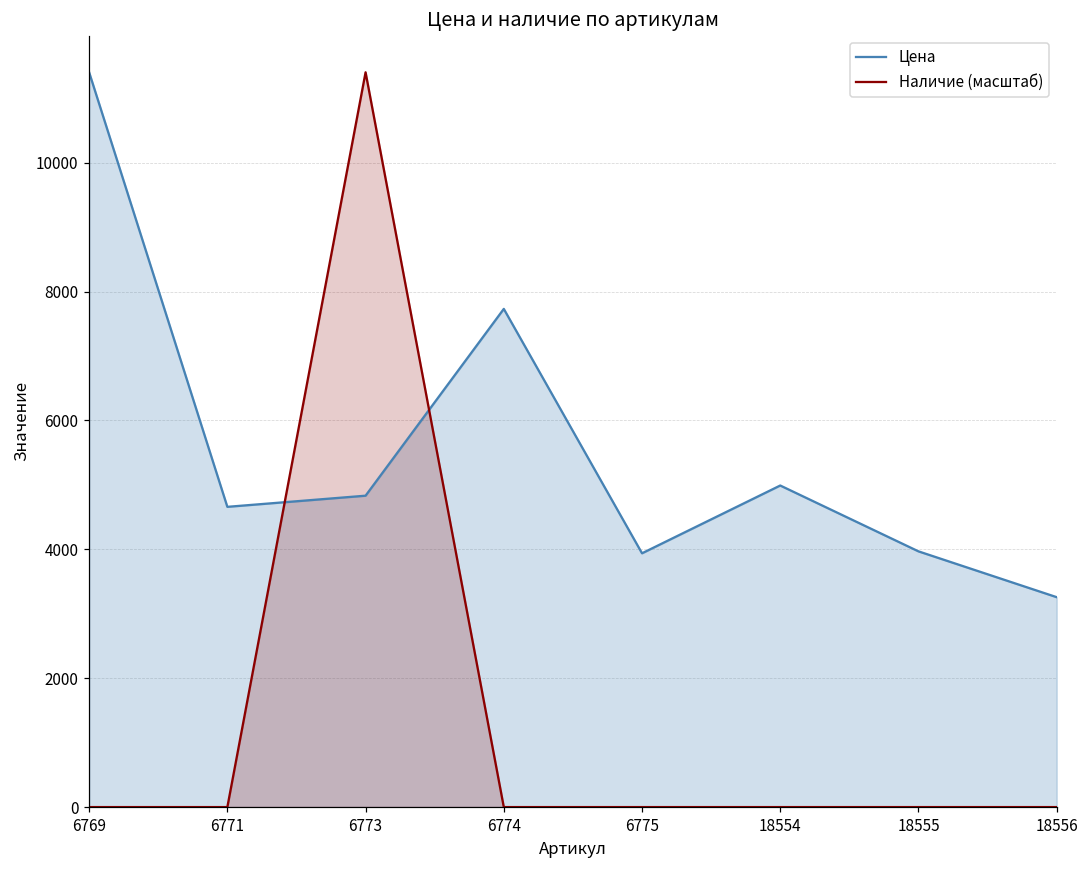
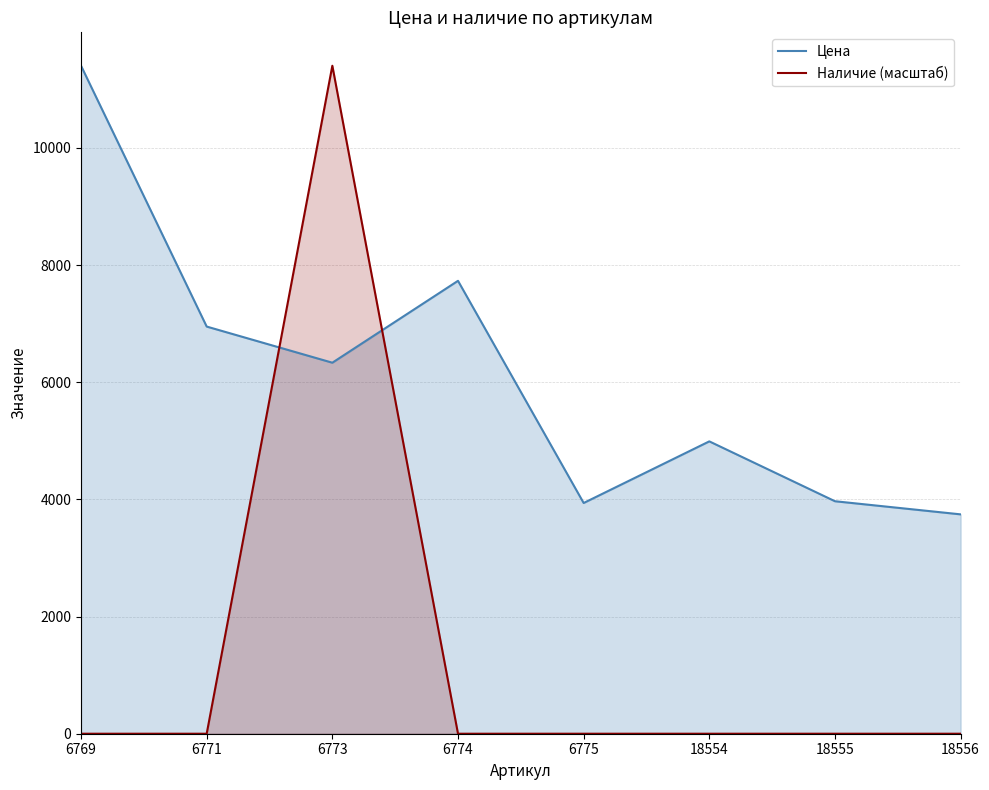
Цена, 6771: 4700 -> 7000
Цена, 6773: 4800 -> 6300
Цена, 18556: 3300 -> 3700
